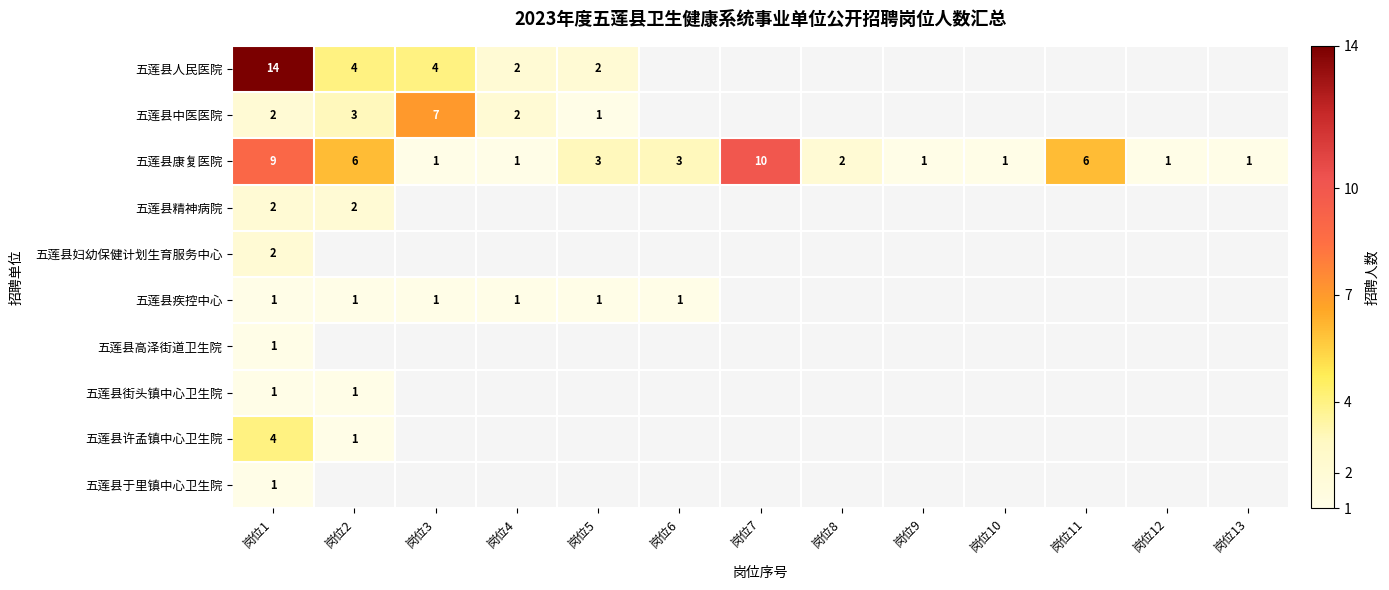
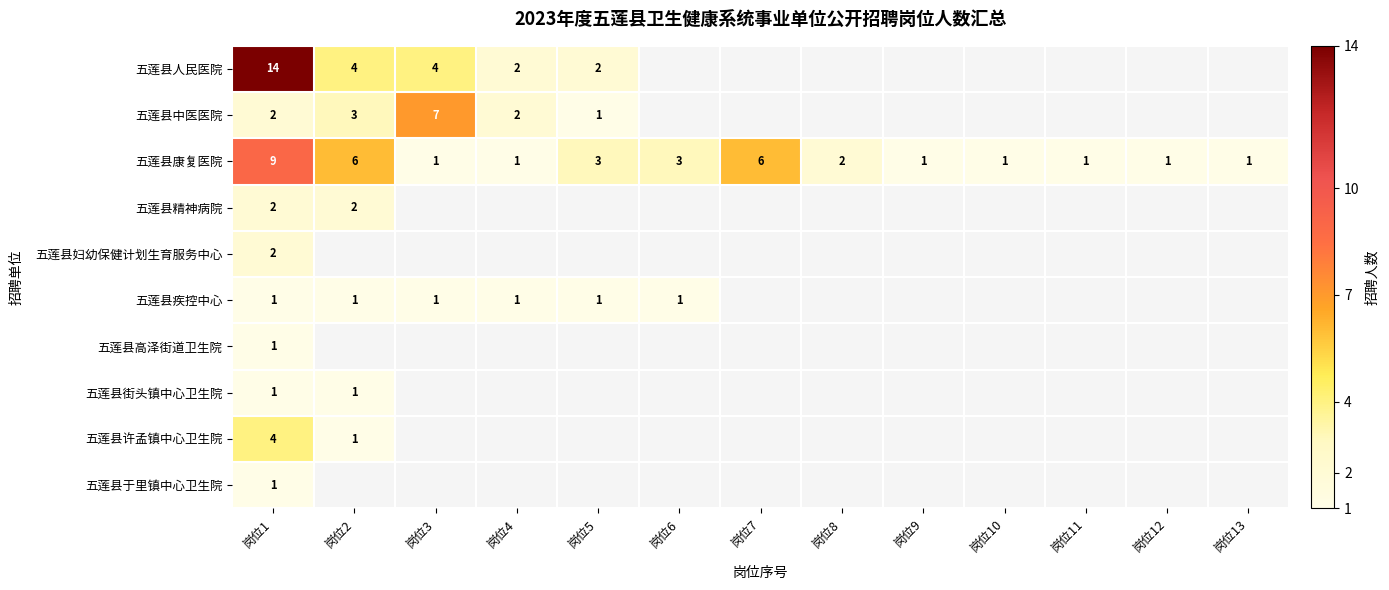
五莲县康复医院, 岗位7: 10 -> 6
五莲县康复医院, 岗位11: 6 -> 1
